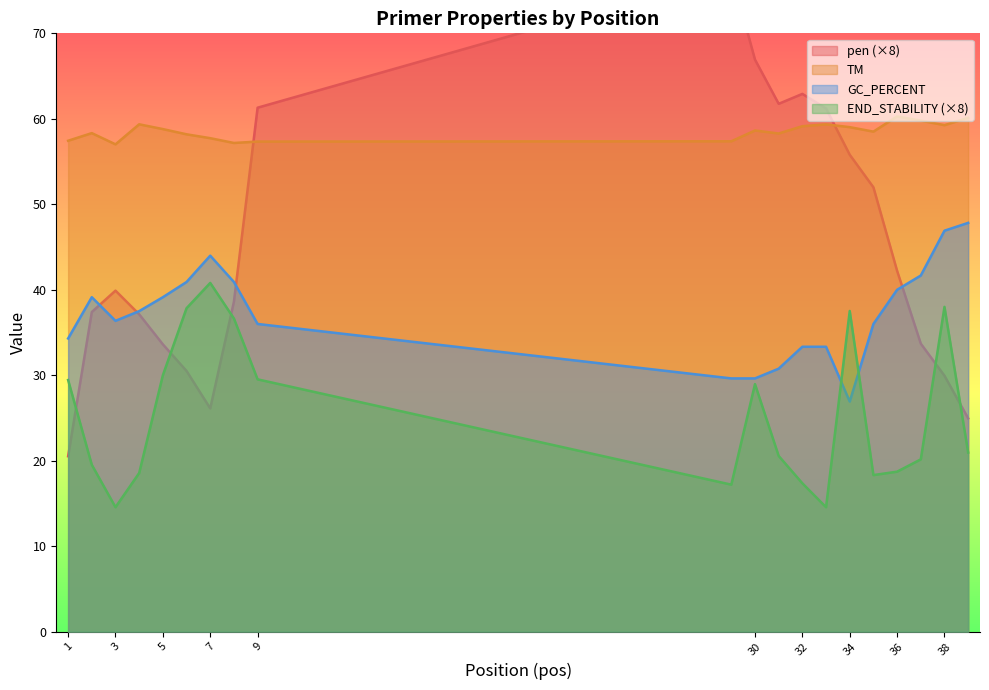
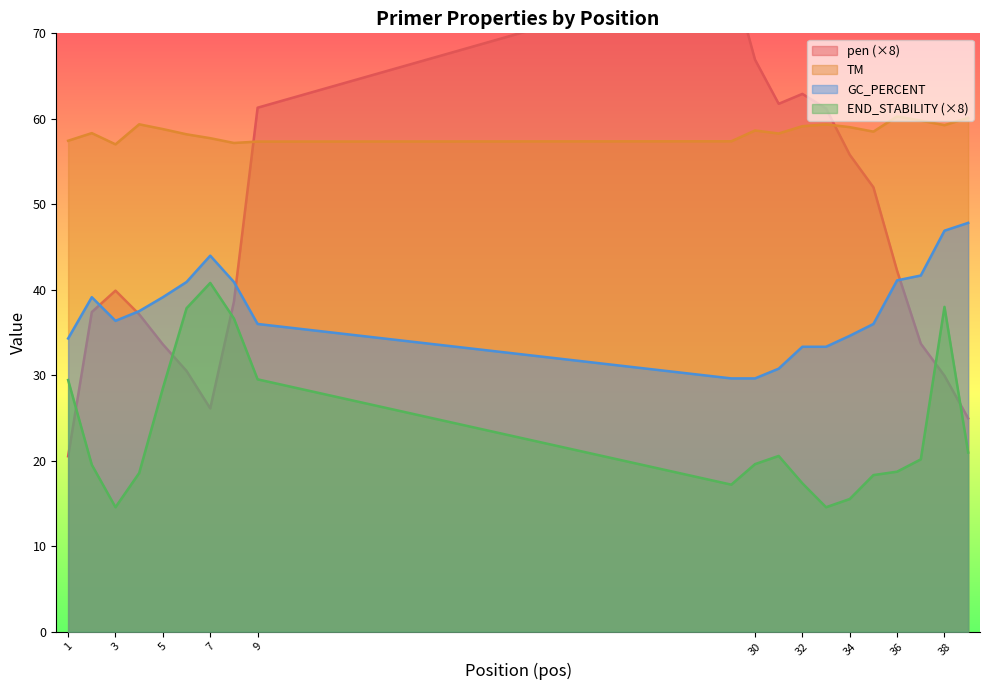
END_STABILITY (×8), 5: 30 -> 28
END_STABILITY (×8), 30: 29 -> 20
GC_PERCENT, 34: 27 -> 35
END_STABILITY (×8), 34: 38 -> 16
GC_PERCENT, 36: 40 -> 41
